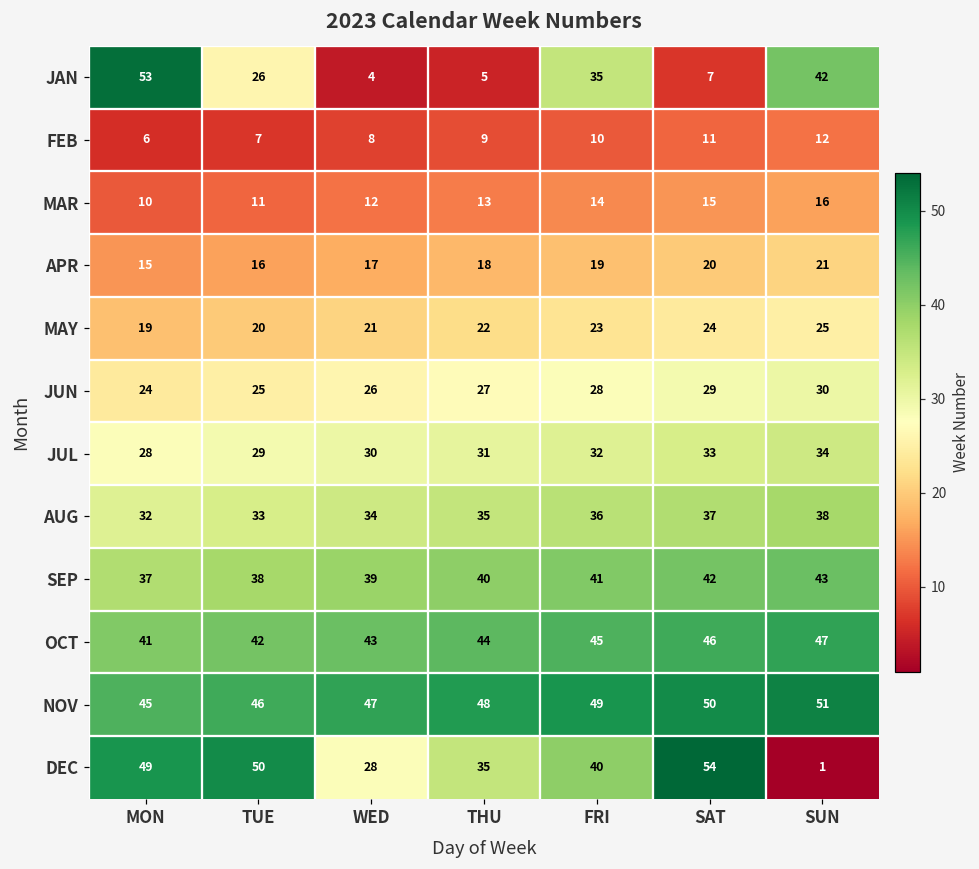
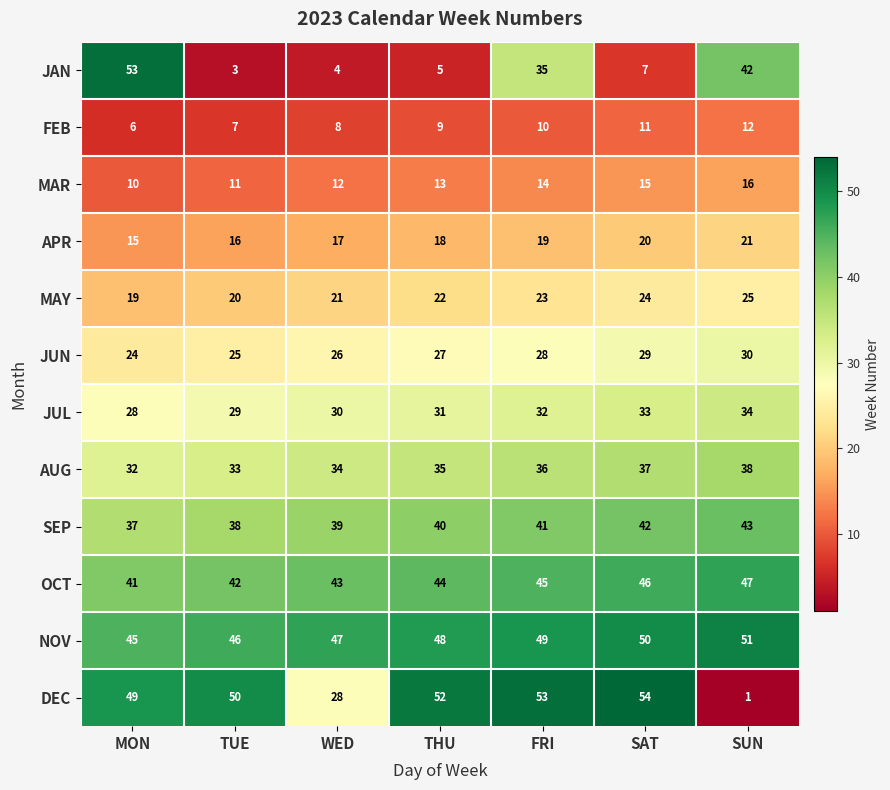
JAN, TUE: 26 -> 3
DEC, THU: 35 -> 52
DEC, FRI: 40 -> 53
